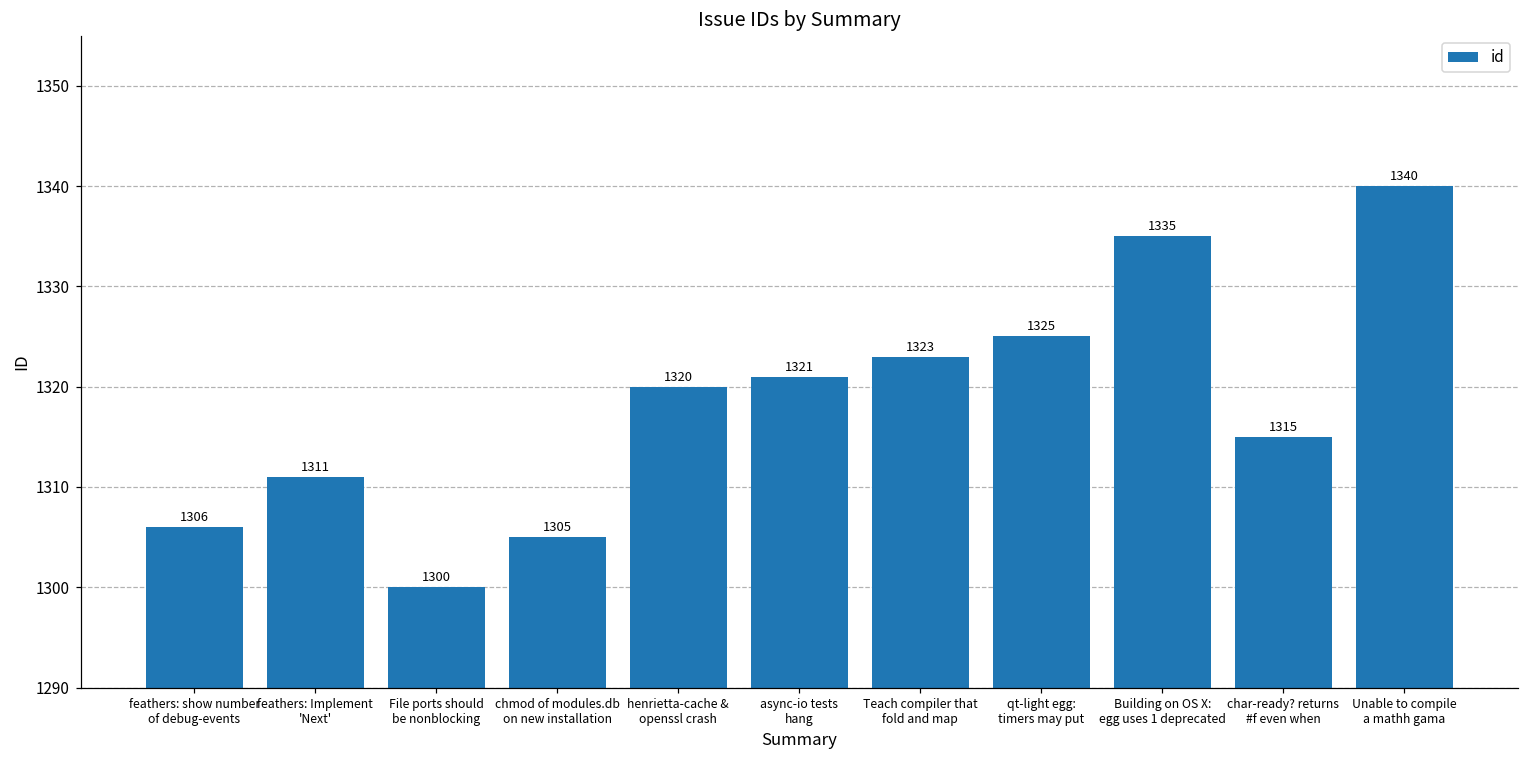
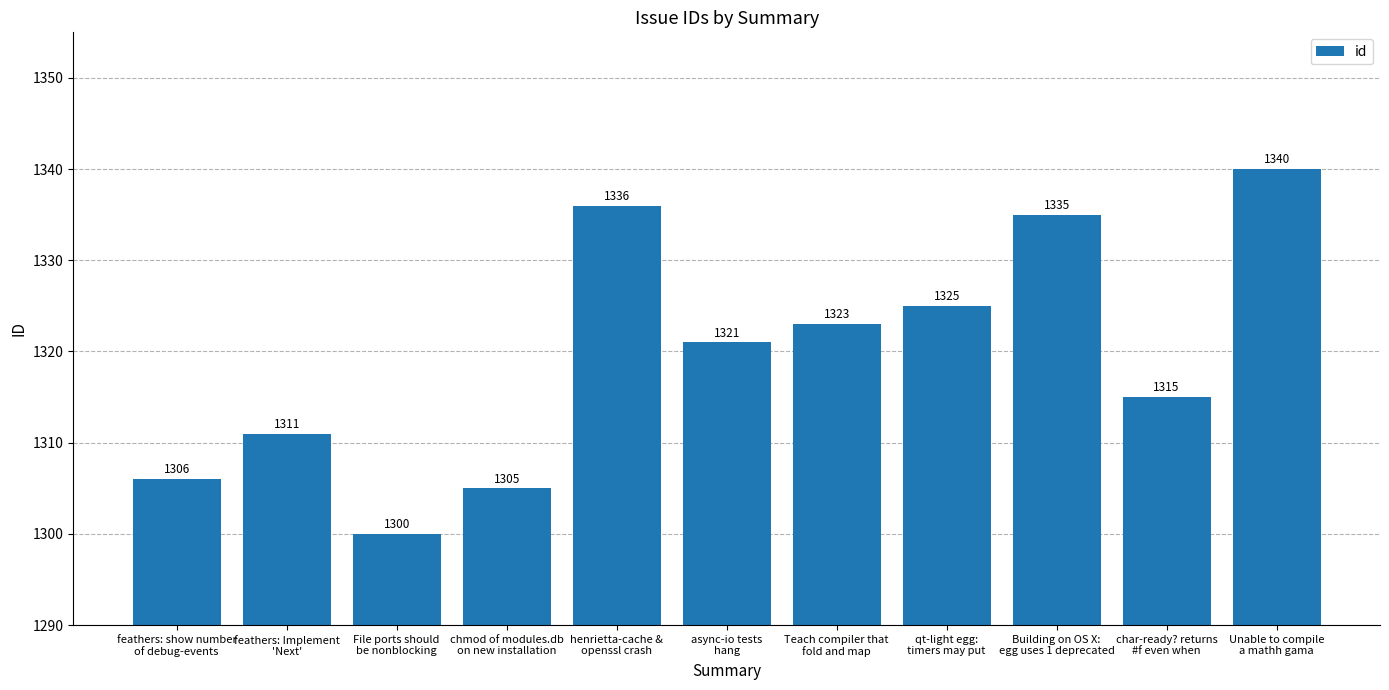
henrietta-cache & openssl crash: 1320 -> 1336
